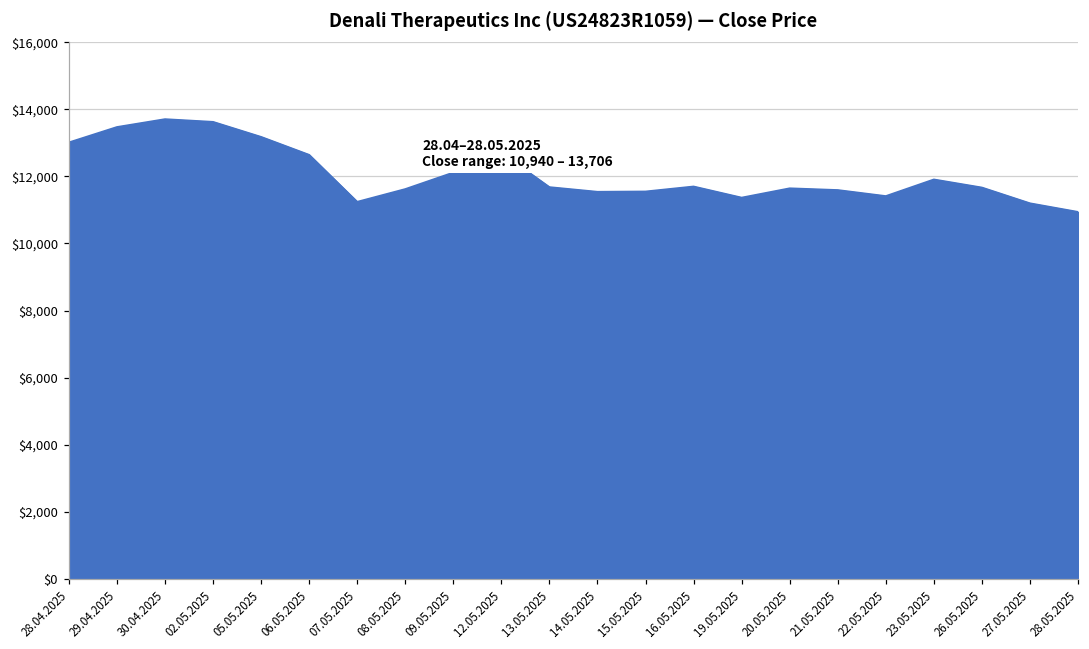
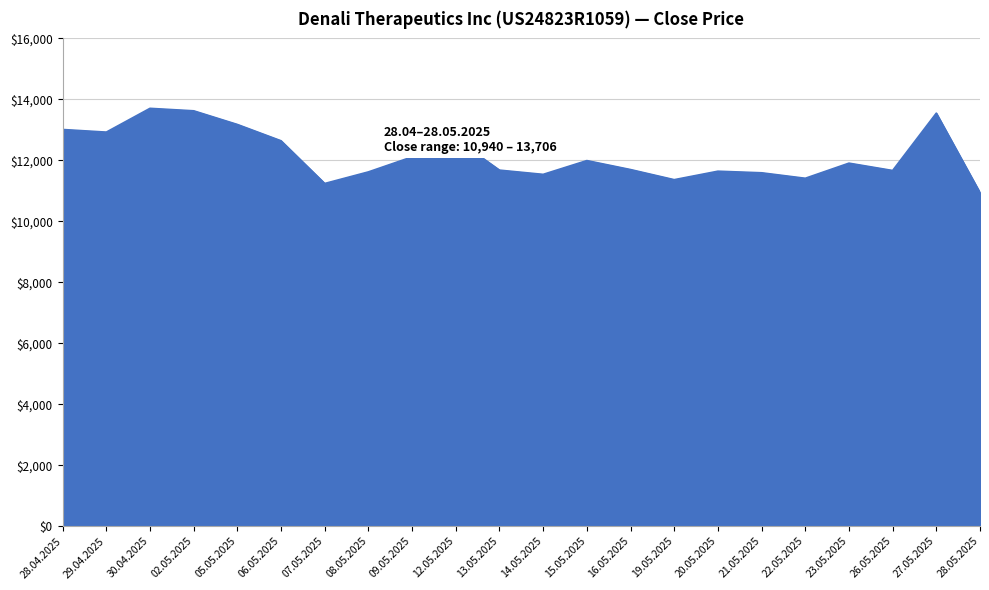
29.04.2025: $13,500 -> $12,900
15.05.2025: $11,500 -> $12,000
27.05.2025: $11,200 -> $13,500
